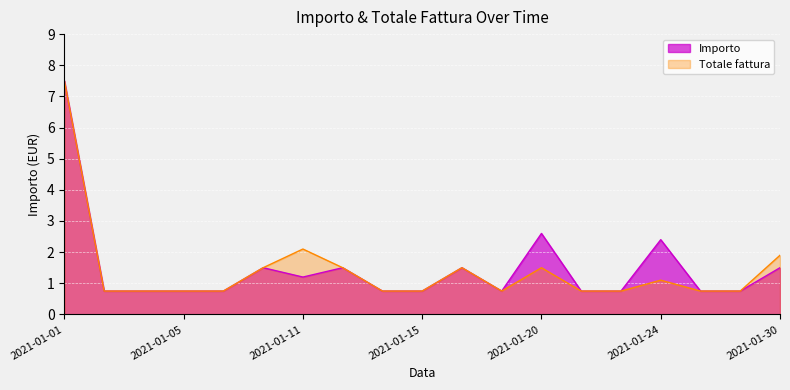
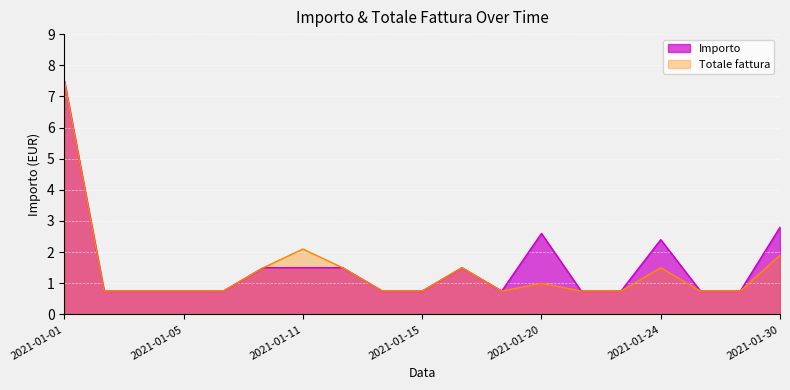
Importo, 2021-01-11: 1.2 -> 1.5
Totale fattura, 2021-01-20: 1.5 -> 1.0
Totale fattura, 2021-01-24: 1.1 -> 1.5
Importo, 2021-01-30: 1.5 -> 2.8
